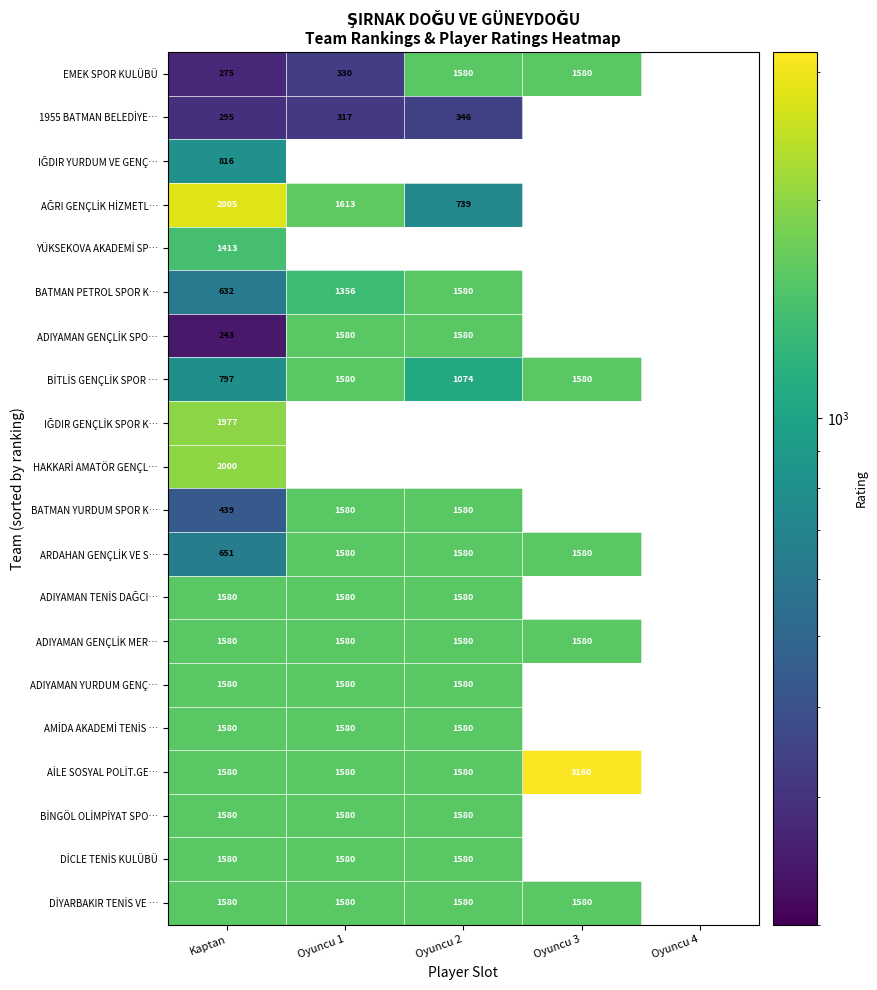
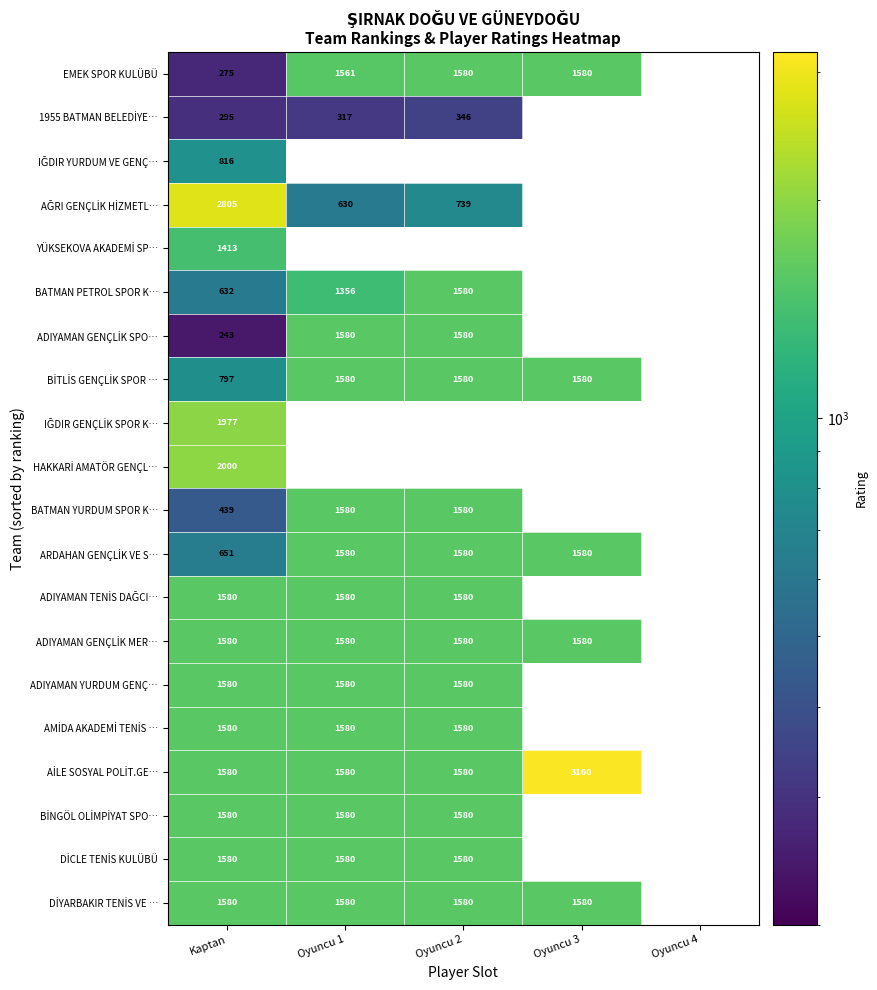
EMEK SPOR KULÜBÜ, Oyuncu 1: 330 -> 1561
AĞRI GENÇLİK HİZMETL…, Oyuncu 1: 1613 -> 630
BİTLİS GENÇLİK SPOR …, Oyuncu 2: 1074 -> 1580
